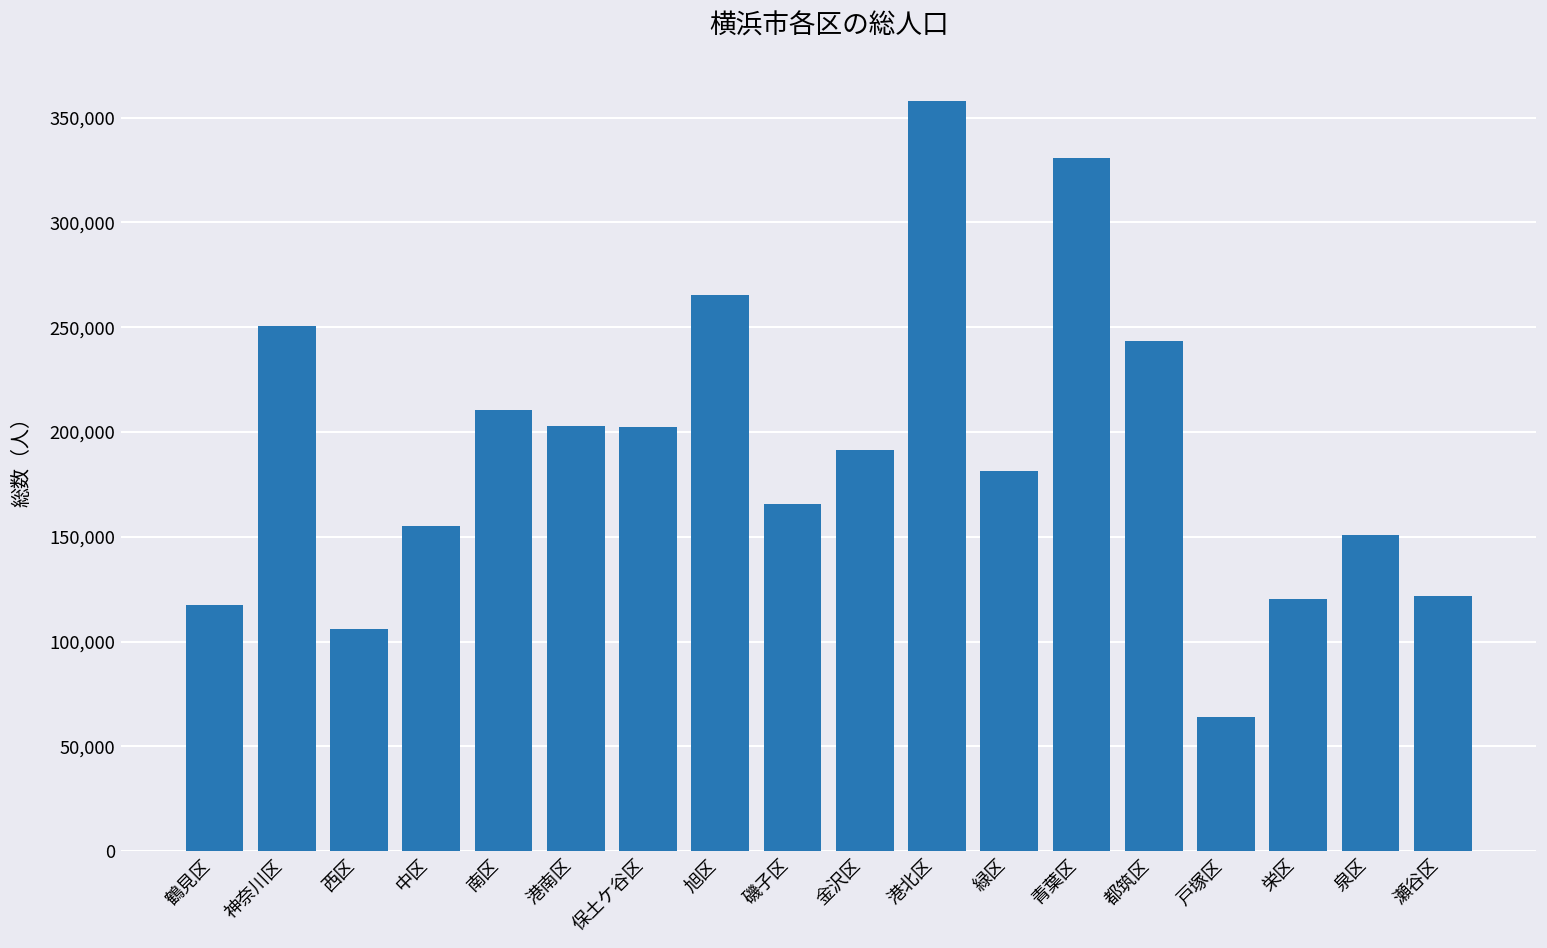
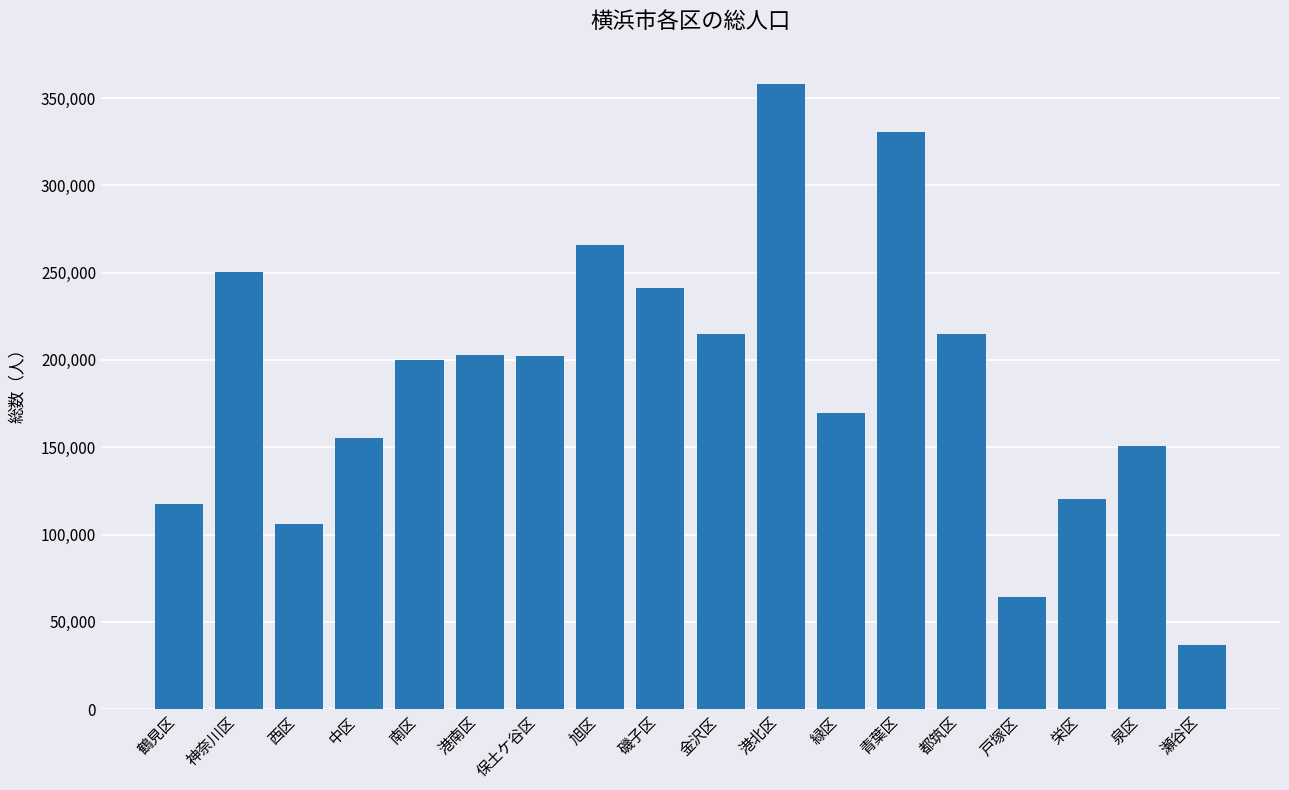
南区: 211,000 -> 200,000
磯子区: 165,000 -> 241,000
金沢区: 192,000 -> 215,000
緑区: 181,000 -> 170,000
都筑区: 244,000 -> 215,000
瀬谷区: 122,000 -> 37,000
